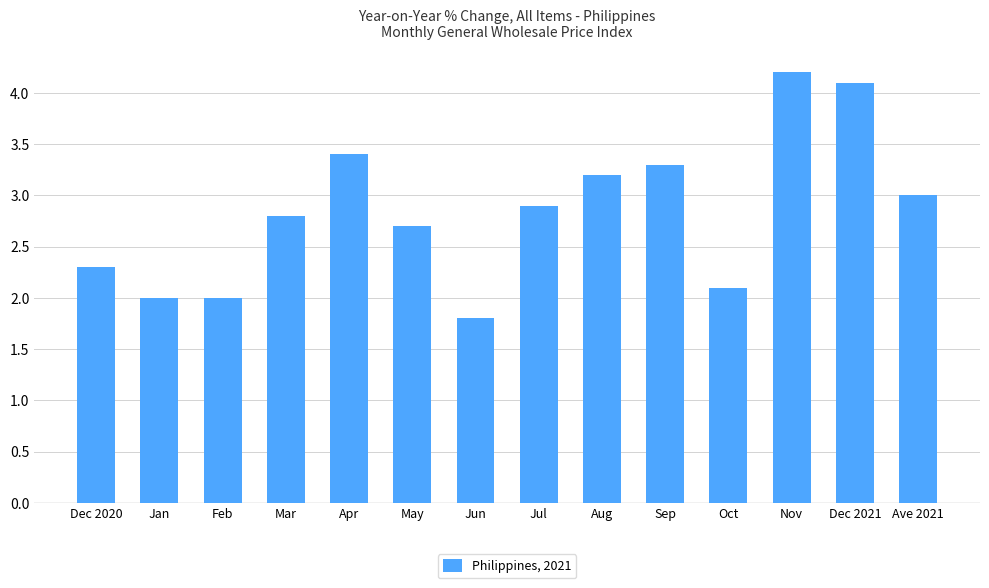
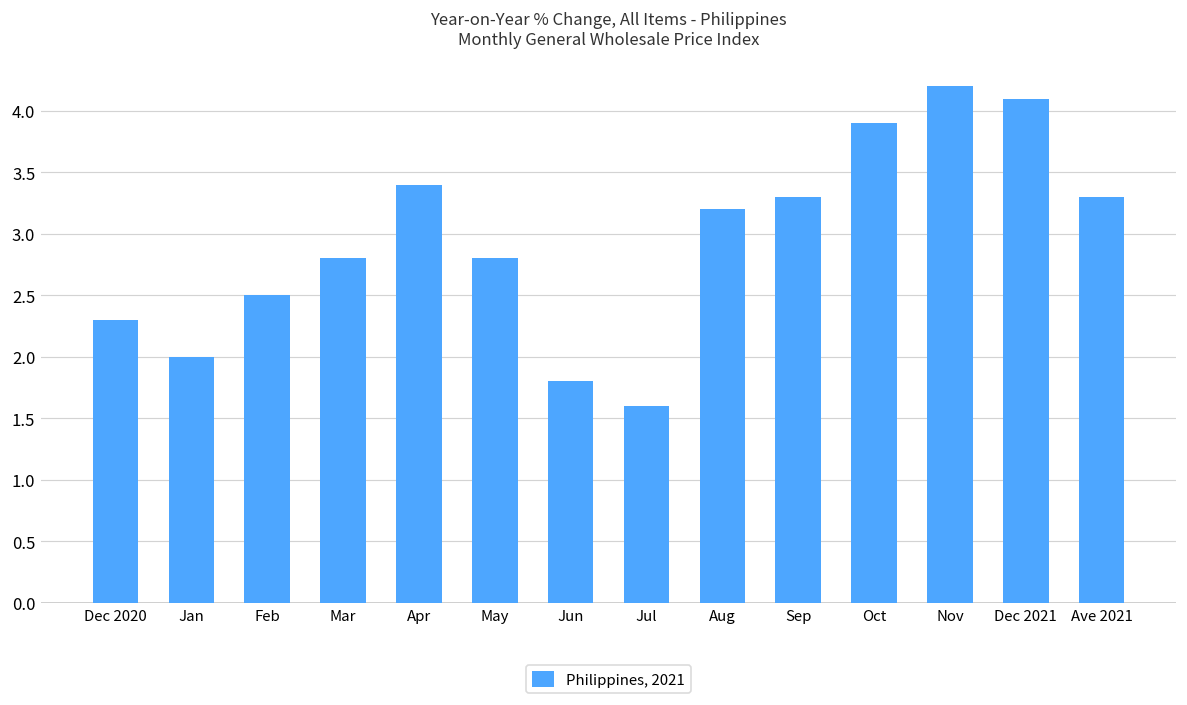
Feb: 2.0 -> 2.5
May: 2.7 -> 2.8
Jul: 2.9 -> 1.6
Oct: 2.1 -> 3.9
Ave 2021: 3.0 -> 3.3
